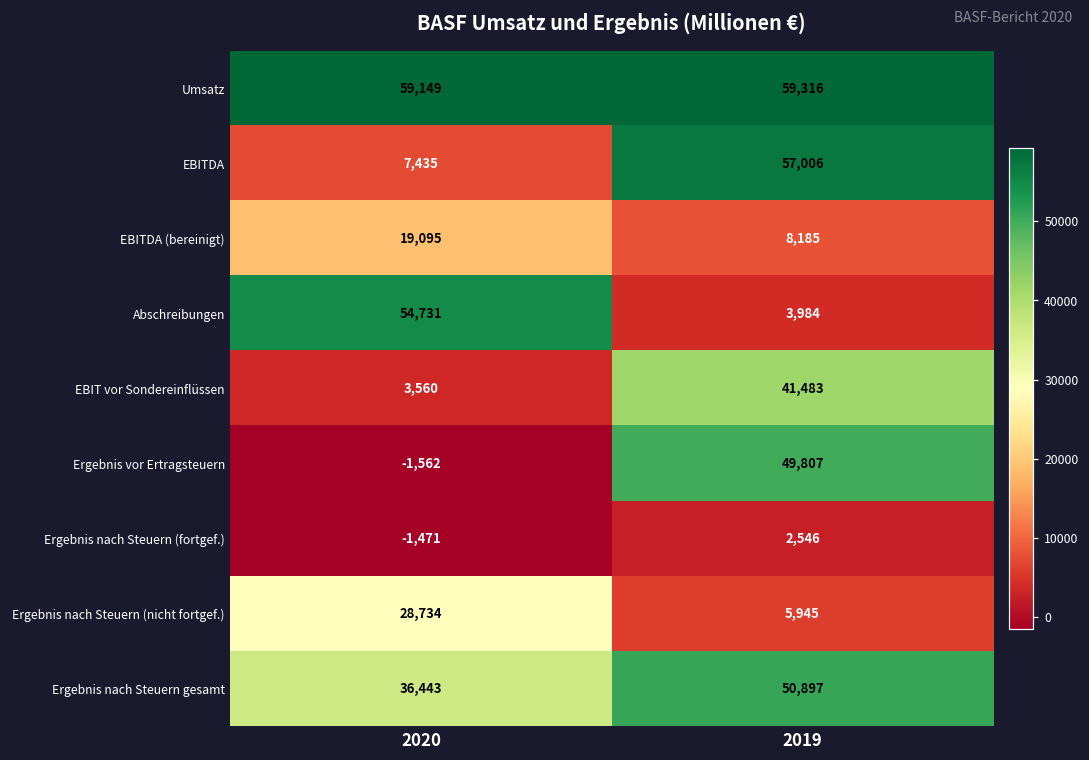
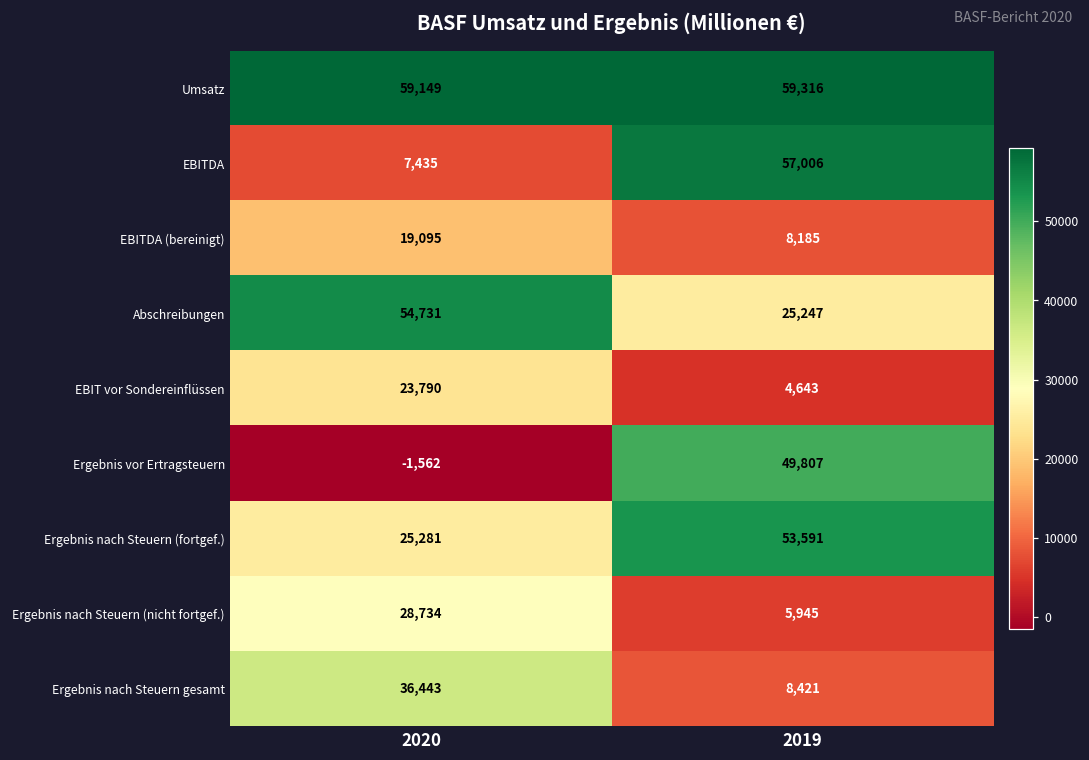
Abschreibungen, 2019: 3,984 -> 25,247
EBIT vor Sondereinflüssen, 2020: 3,560 -> 23,790
EBIT vor Sondereinflüssen, 2019: 41,483 -> 4,643
Ergebnis nach Steuern (fortgef.), 2020: -1,471 -> 25,281
Ergebnis nach Steuern (fortgef.), 2019: 2,546 -> 53,591
Ergebnis nach Steuern gesamt, 2019: 50,897 -> 8,421
